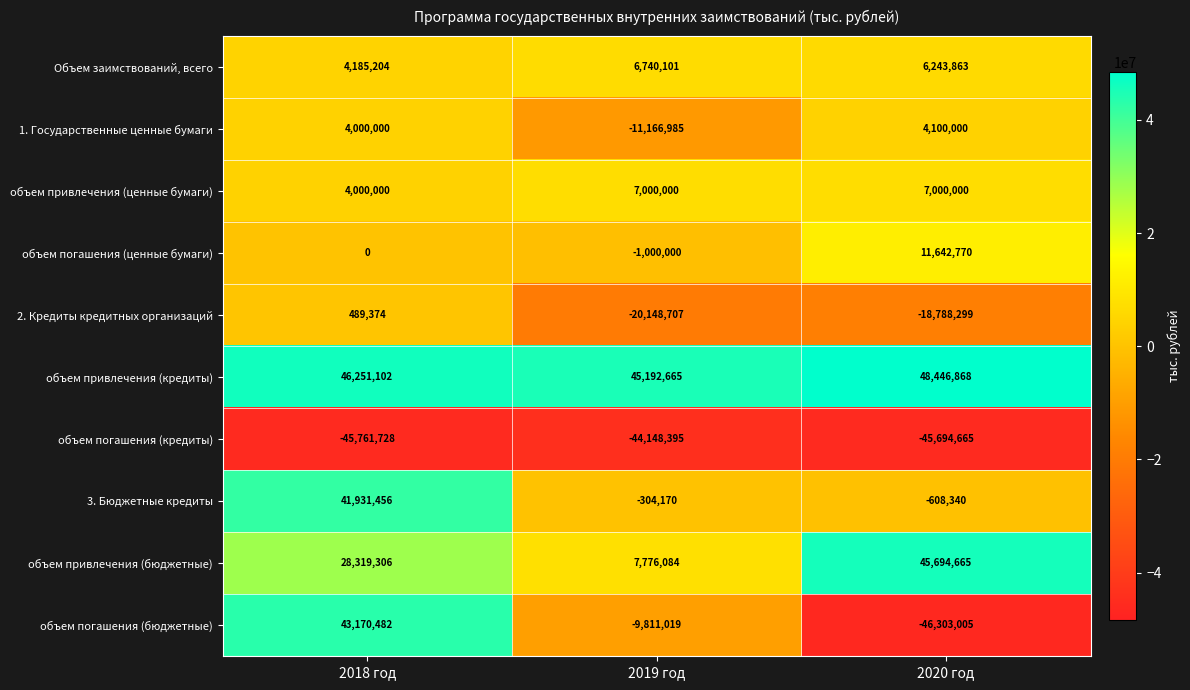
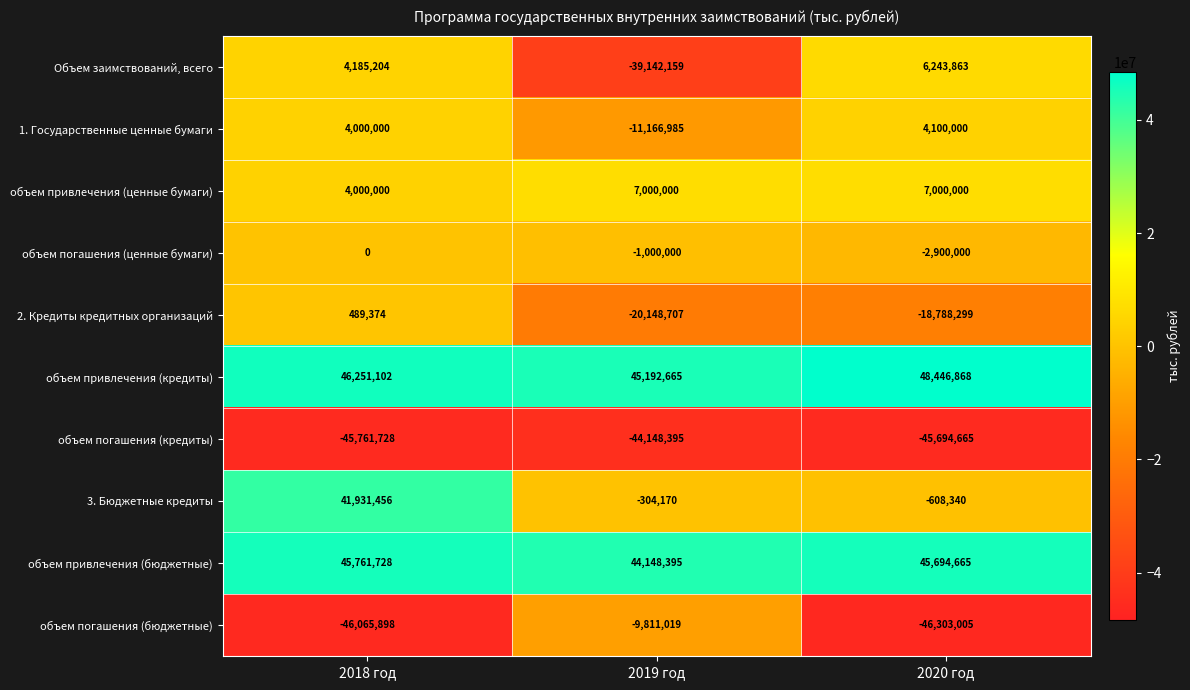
Объем заимствований, всего, 2019 год: 6,740,101 -> -39,142,159
объем погашения (ценные бумаги), 2020 год: 11,642,770 -> -2,900,000
объем привлечения (бюджетные), 2018 год: 28,319,306 -> 45,761,728
объем привлечения (бюджетные), 2019 год: 7,776,084 -> 44,148,395
объем погашения (бюджетные), 2018 год: 43,170,482 -> -46,065,898
